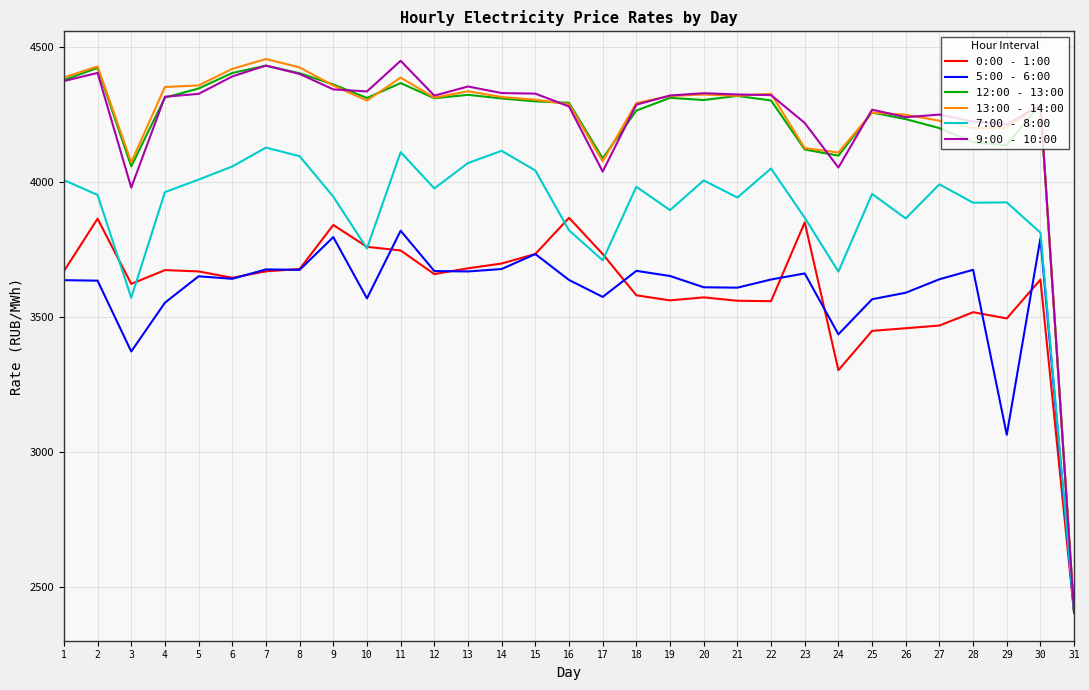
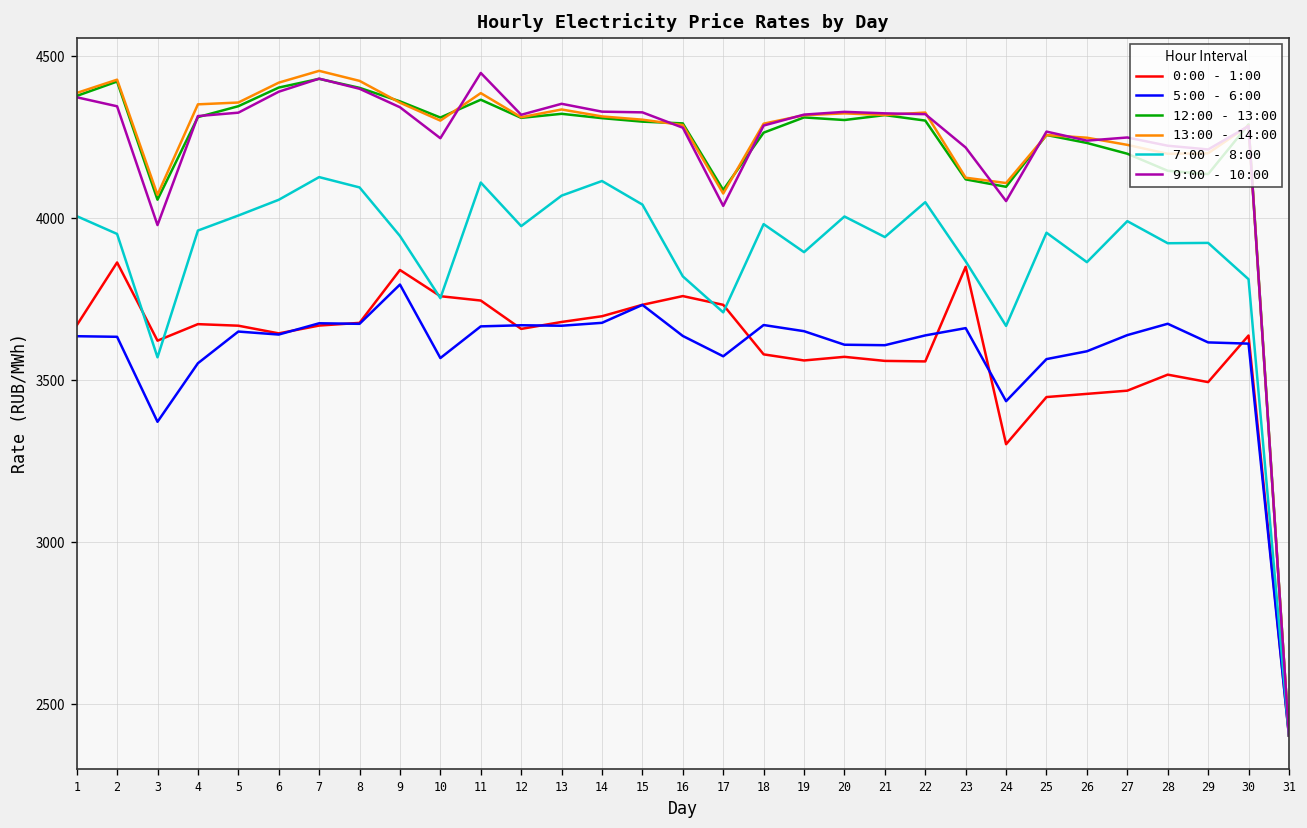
9:00 - 10:00, 2: 4400 -> 4350
9:00 - 10:00, 10: 4340 -> 4250
5:00 - 6:00, 11: 3820 -> 3670
0:00 - 1:00, 16: 3870 -> 3760
5:00 - 6:00, 29: 3060 -> 3620
5:00 - 6:00, 30: 3790 -> 3610
